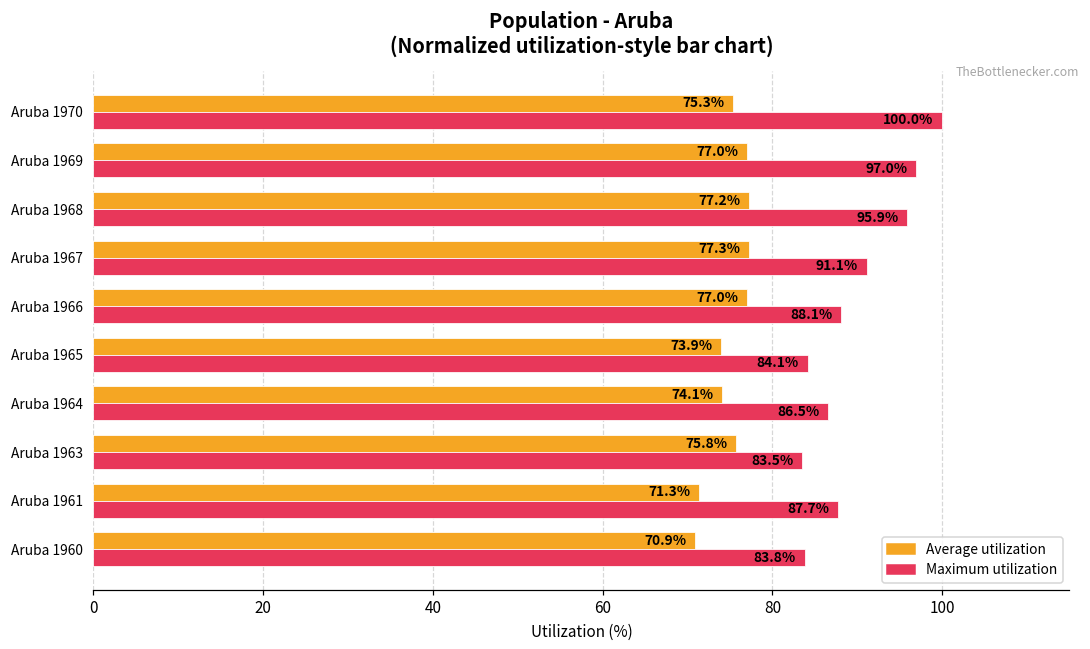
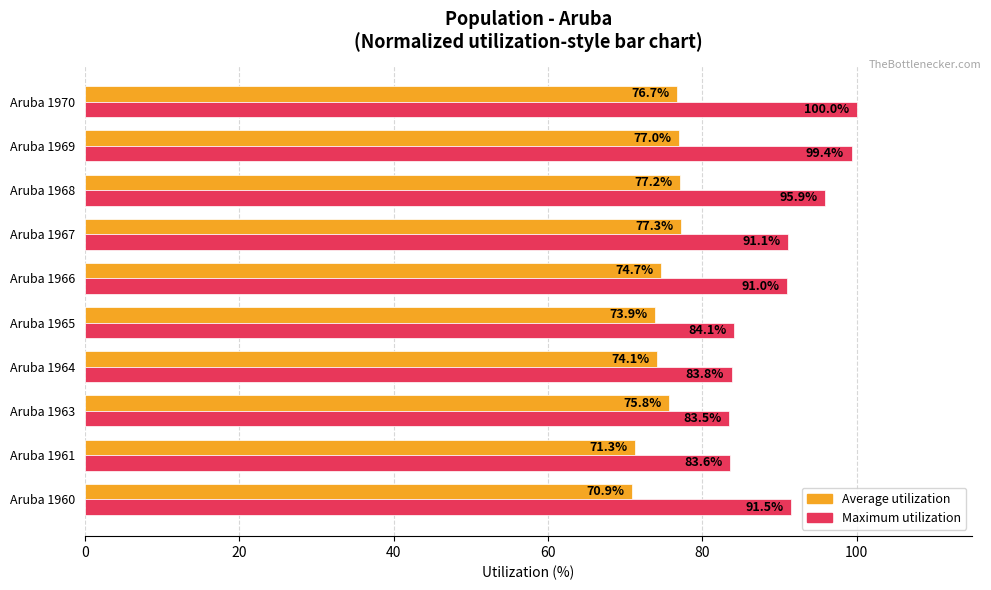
Average utilization, Aruba 1970: 75.3% -> 76.7%
Maximum utilization, Aruba 1969: 97.0% -> 99.4%
Average utilization, Aruba 1966: 77.0% -> 74.7%
Maximum utilization, Aruba 1966: 88.1% -> 91.0%
Maximum utilization, Aruba 1964: 86.5% -> 83.8%
Maximum utilization, Aruba 1961: 87.7% -> 83.6%
Maximum utilization, Aruba 1960: 83.8% -> 91.5%
